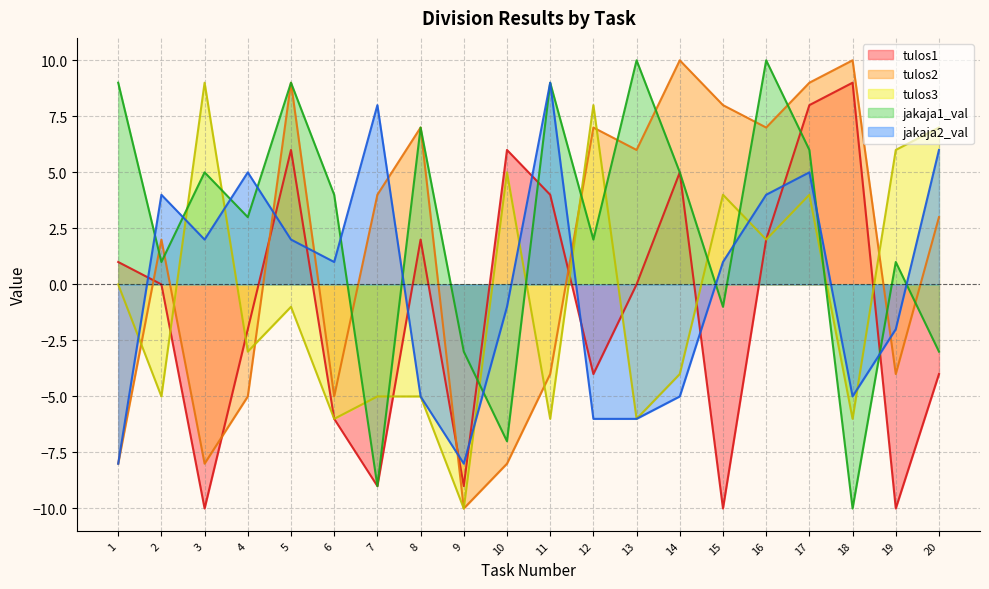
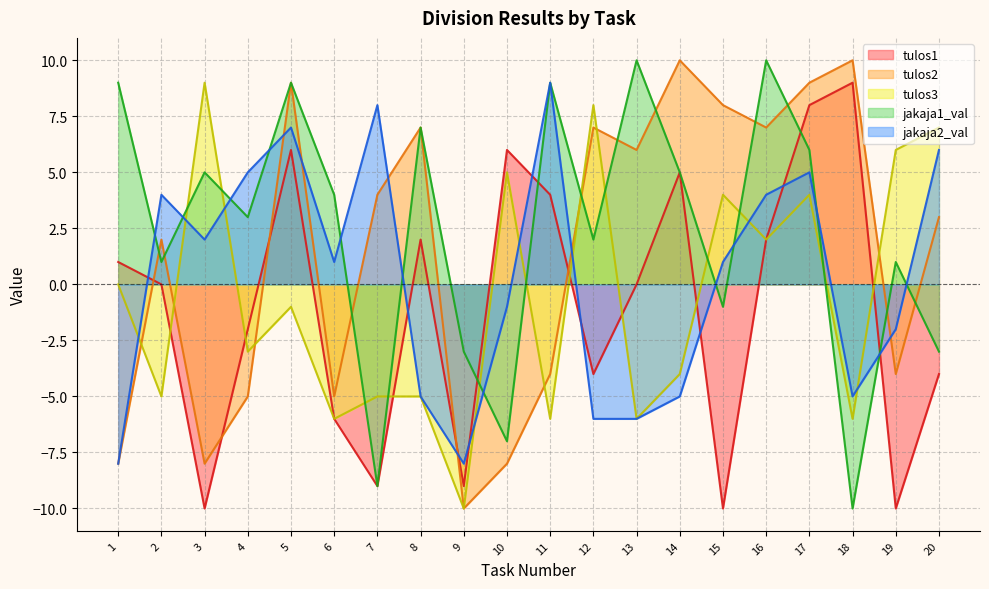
jakaja2_val, 5: 2 -> 7
